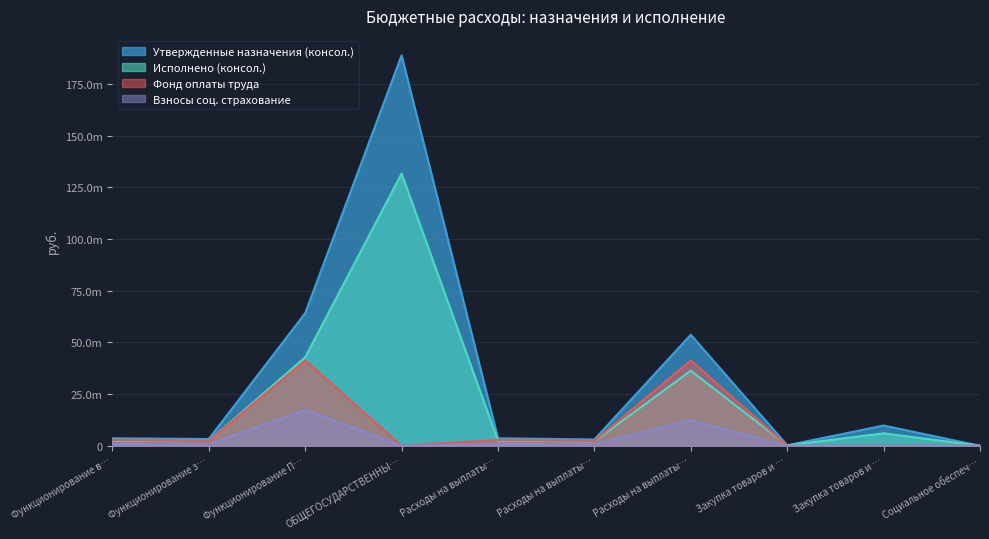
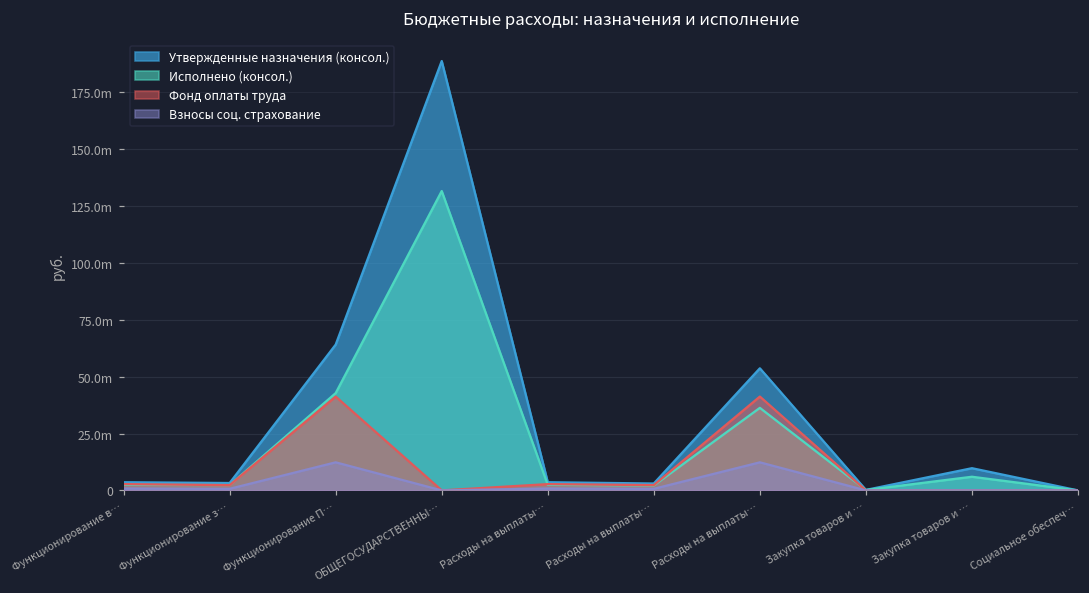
Взносы соц. страхование, Функционирование П…: 17m -> 12m
